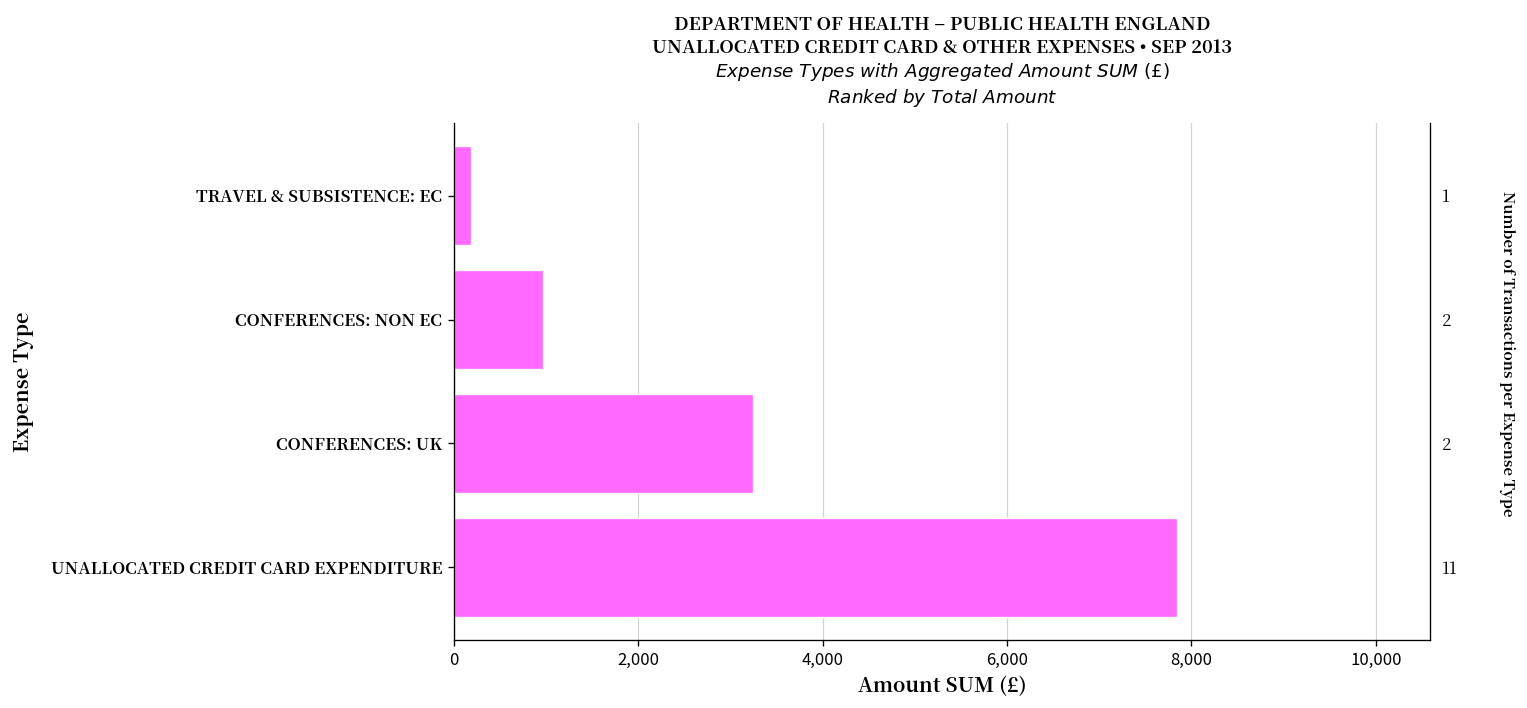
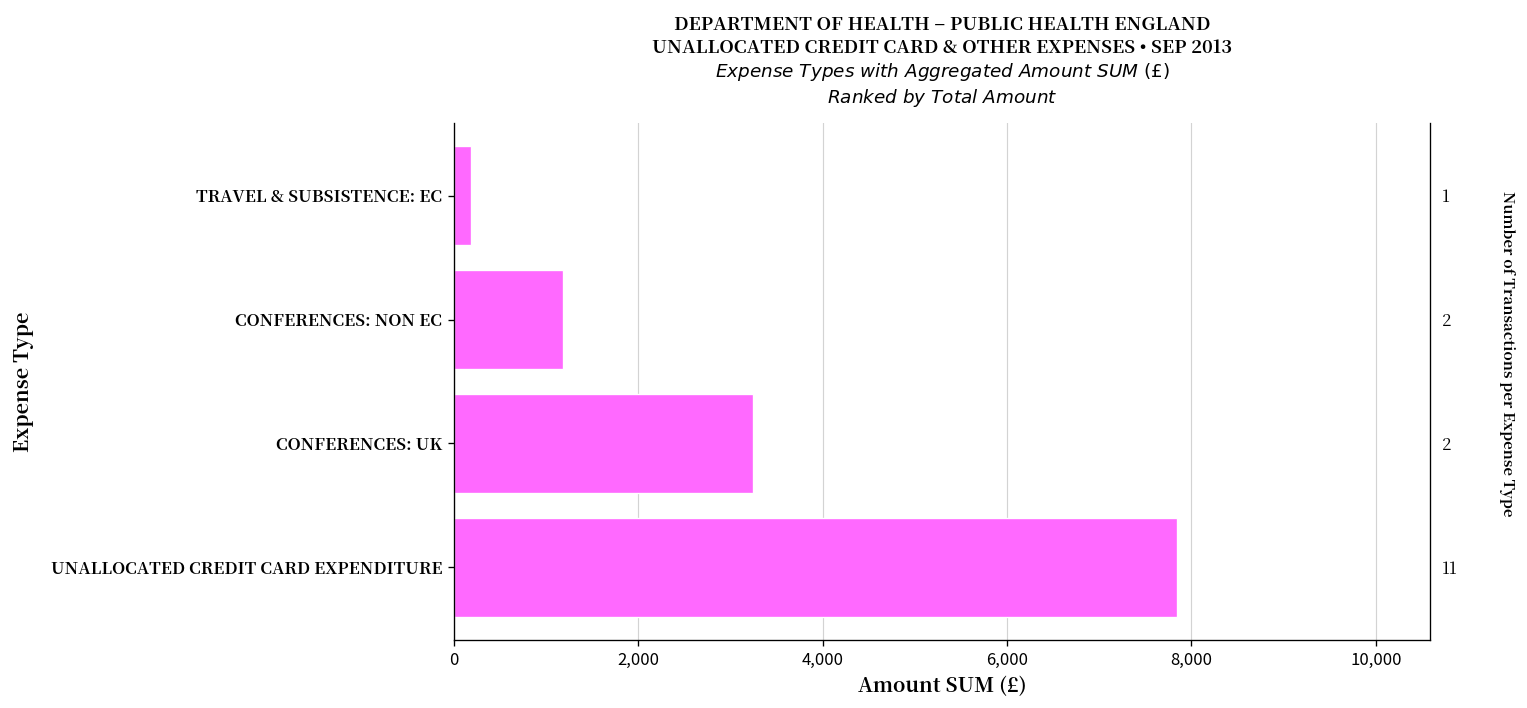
CONFERENCES: NON EC: 1,000 -> 1,200
